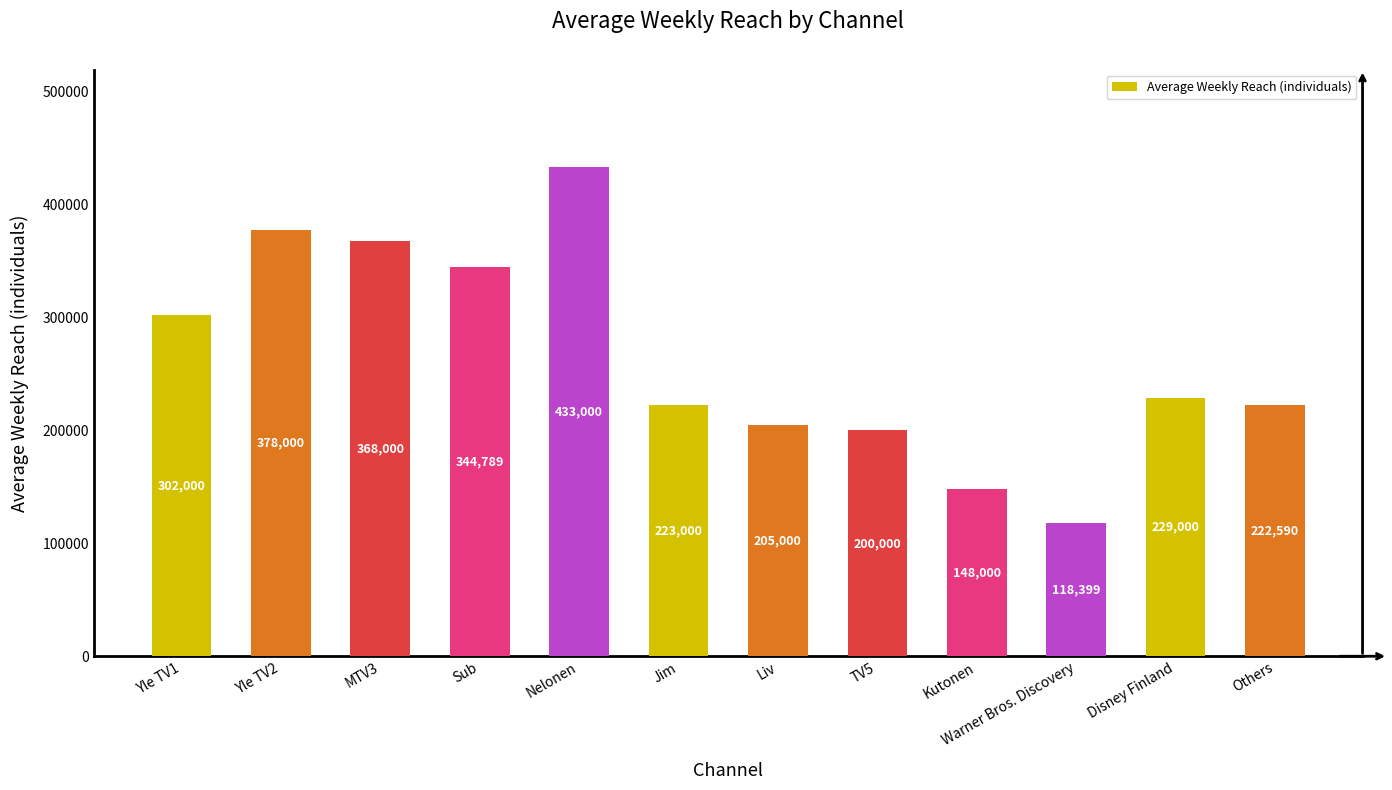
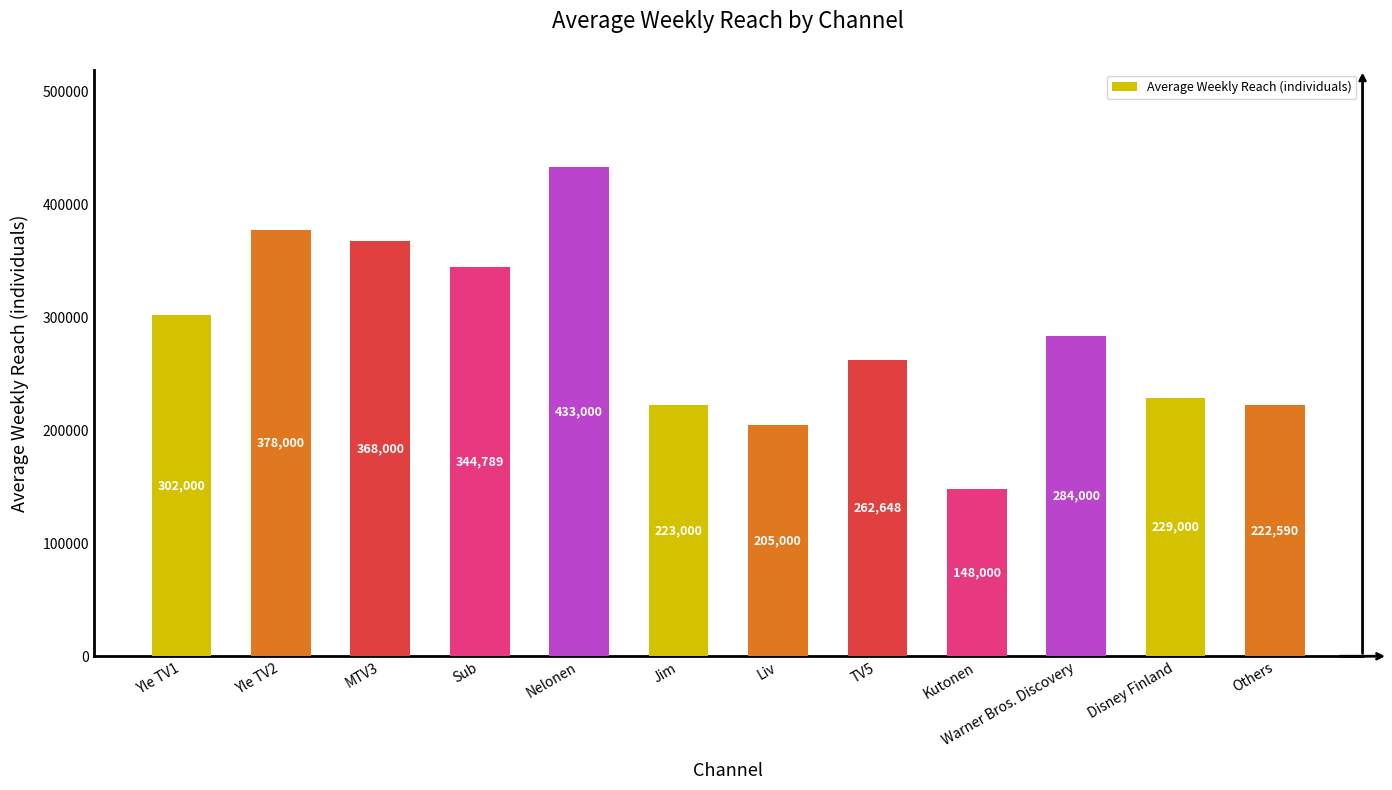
TV5: 200,000 -> 262,648
Warner Bros. Discovery: 118,399 -> 284,000
